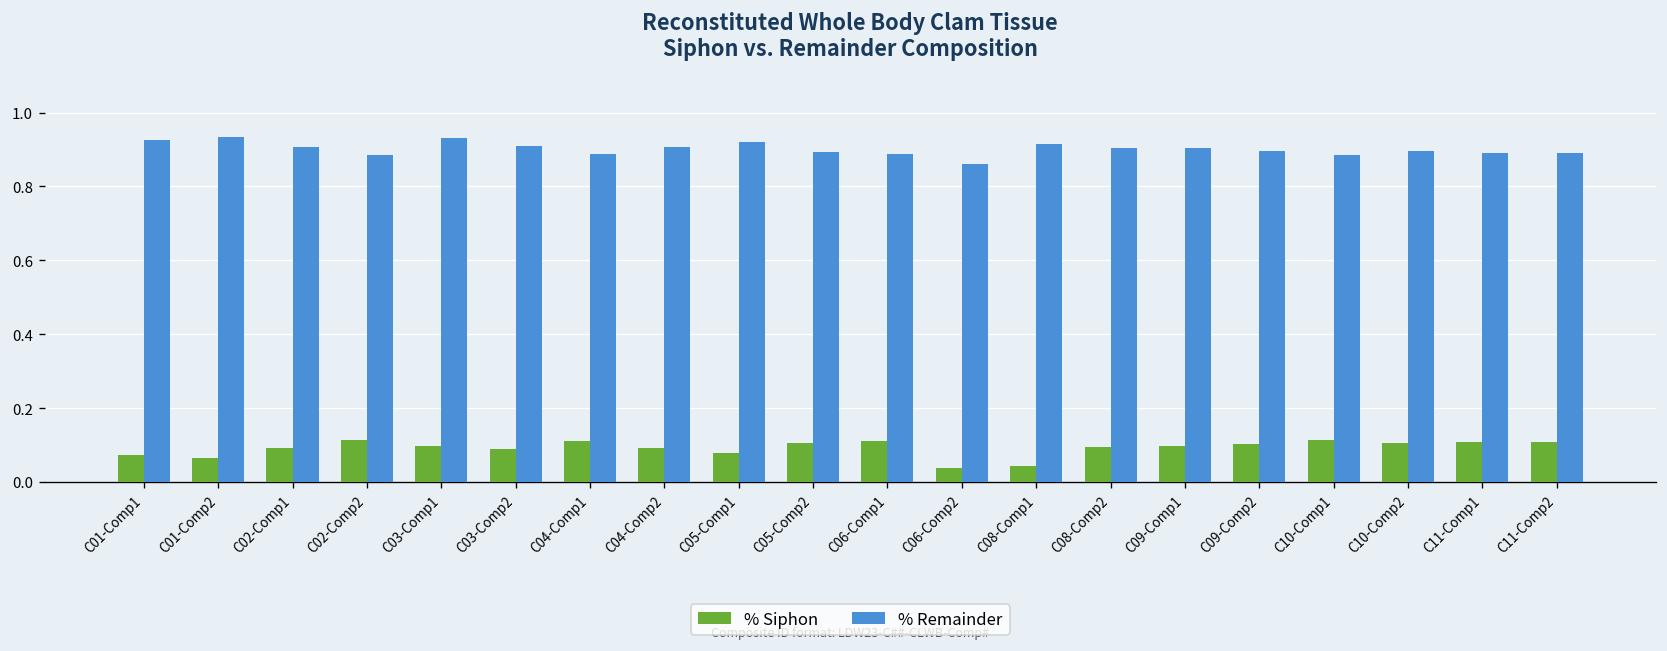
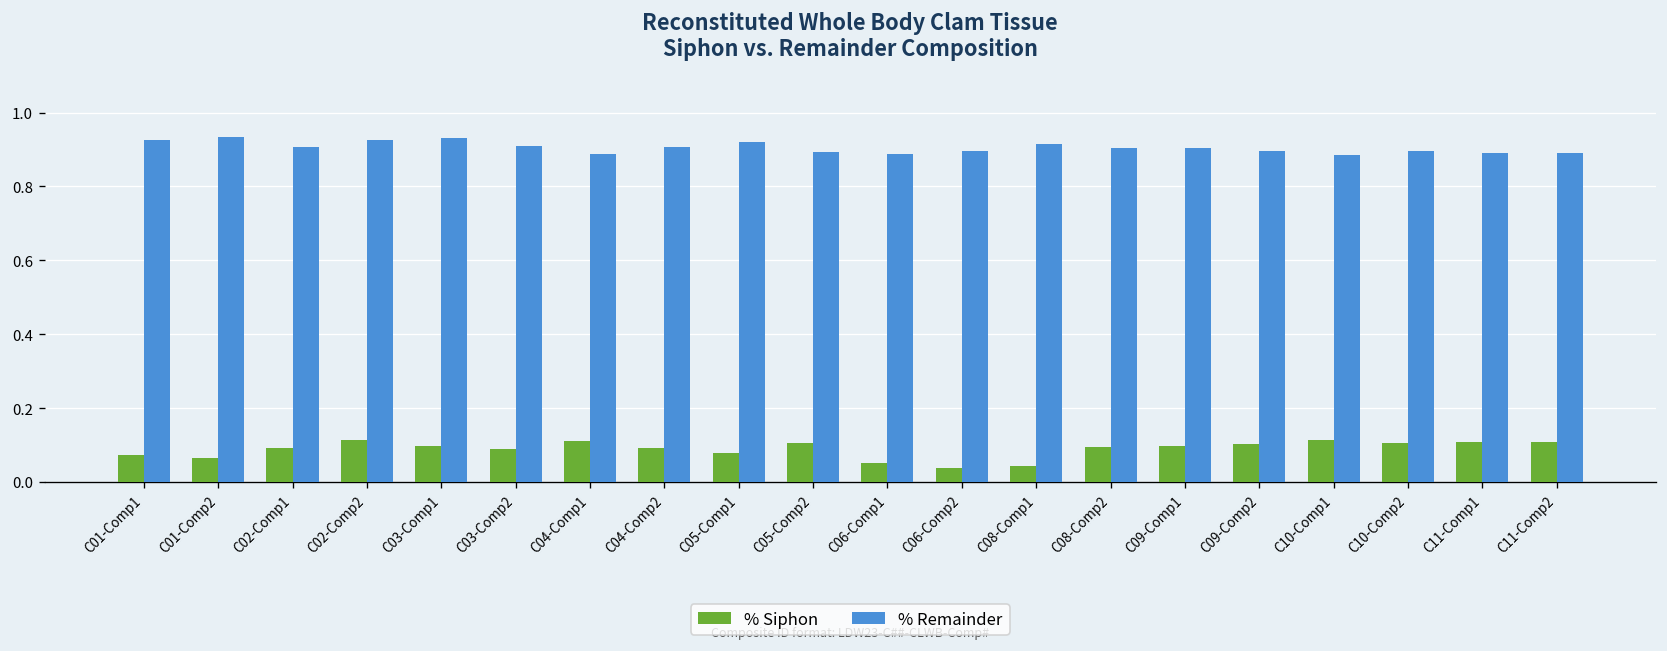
% Remainder, C02-Comp2: 0.89 -> 0.93
% Siphon, C06-Comp1: 0.11 -> 0.05
% Remainder, C06-Comp2: 0.86 -> 0.90
